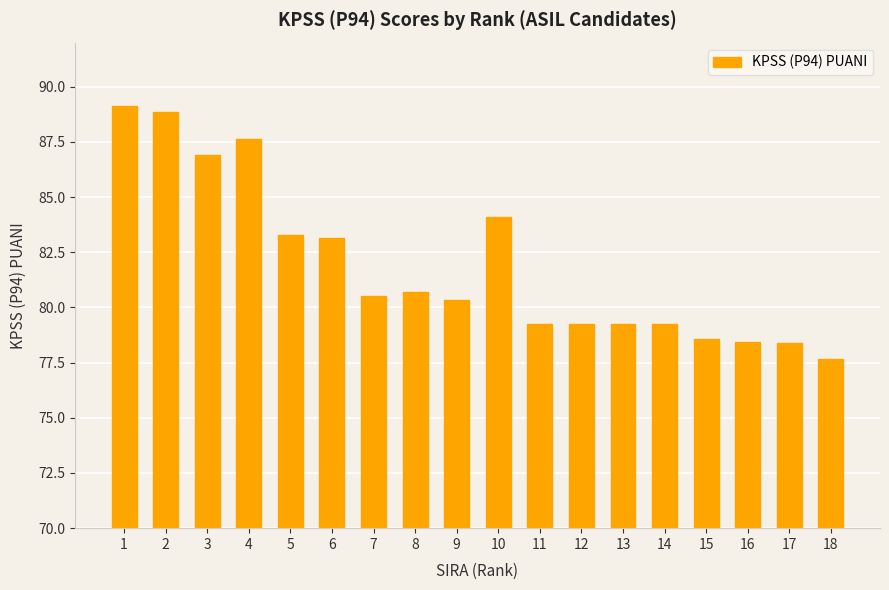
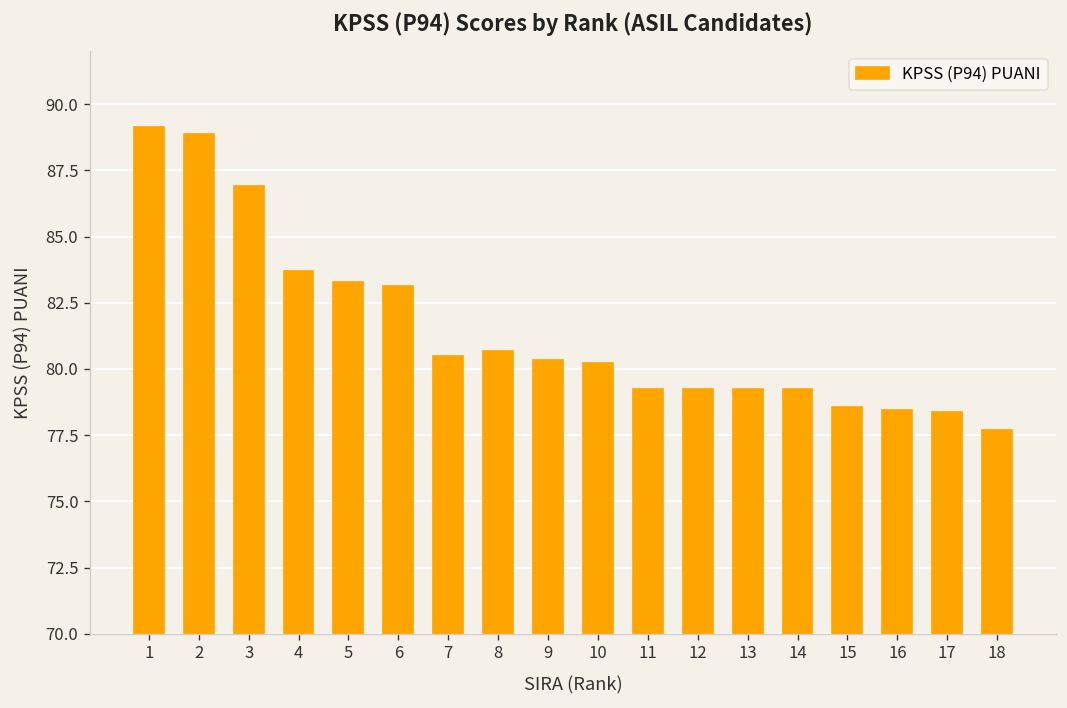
4: 87.6 -> 83.7
10: 84.1 -> 80.2
